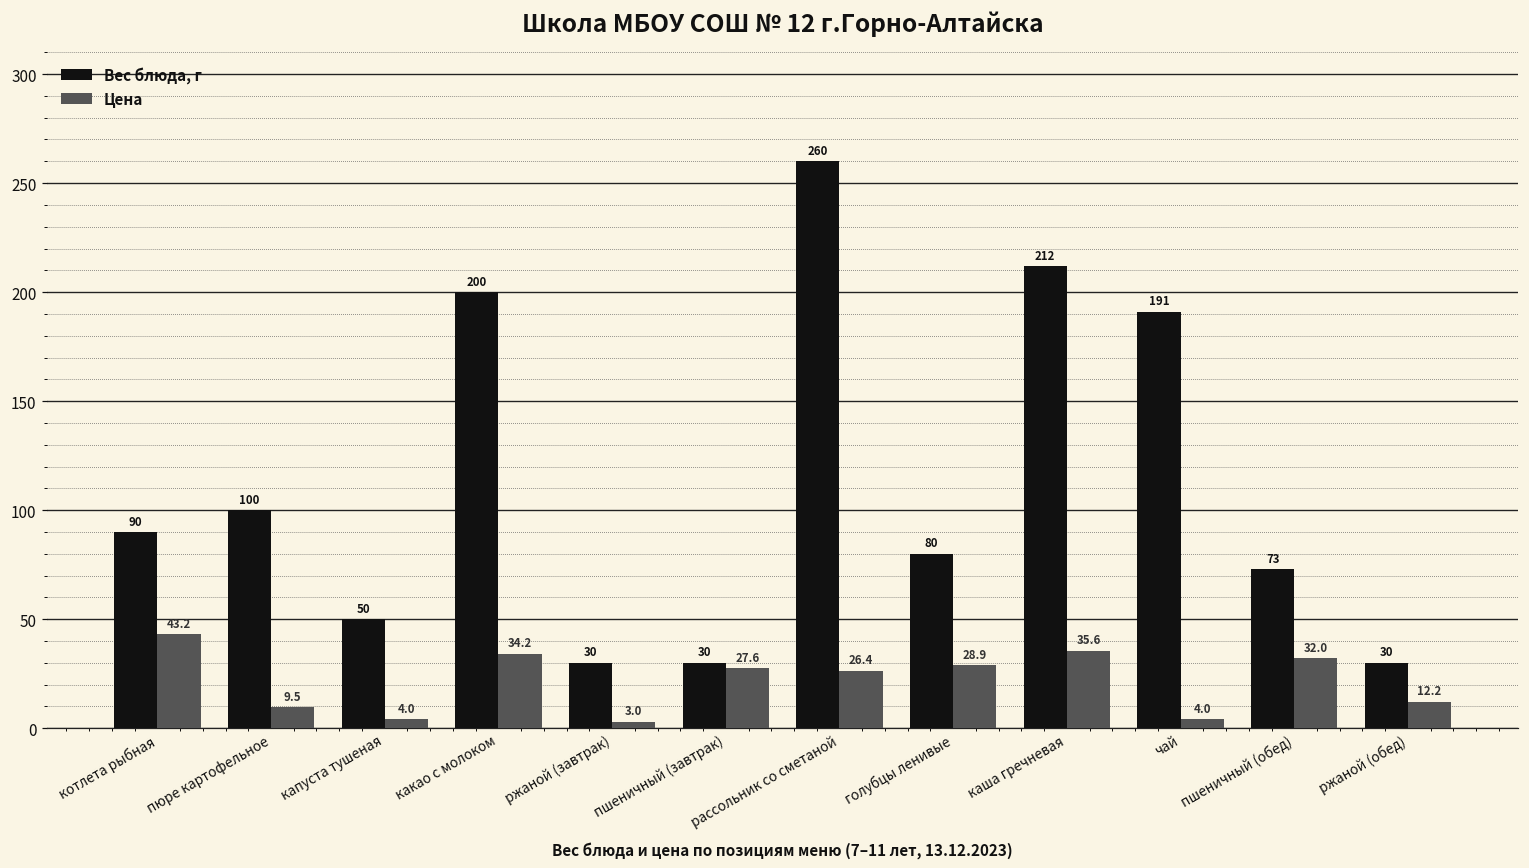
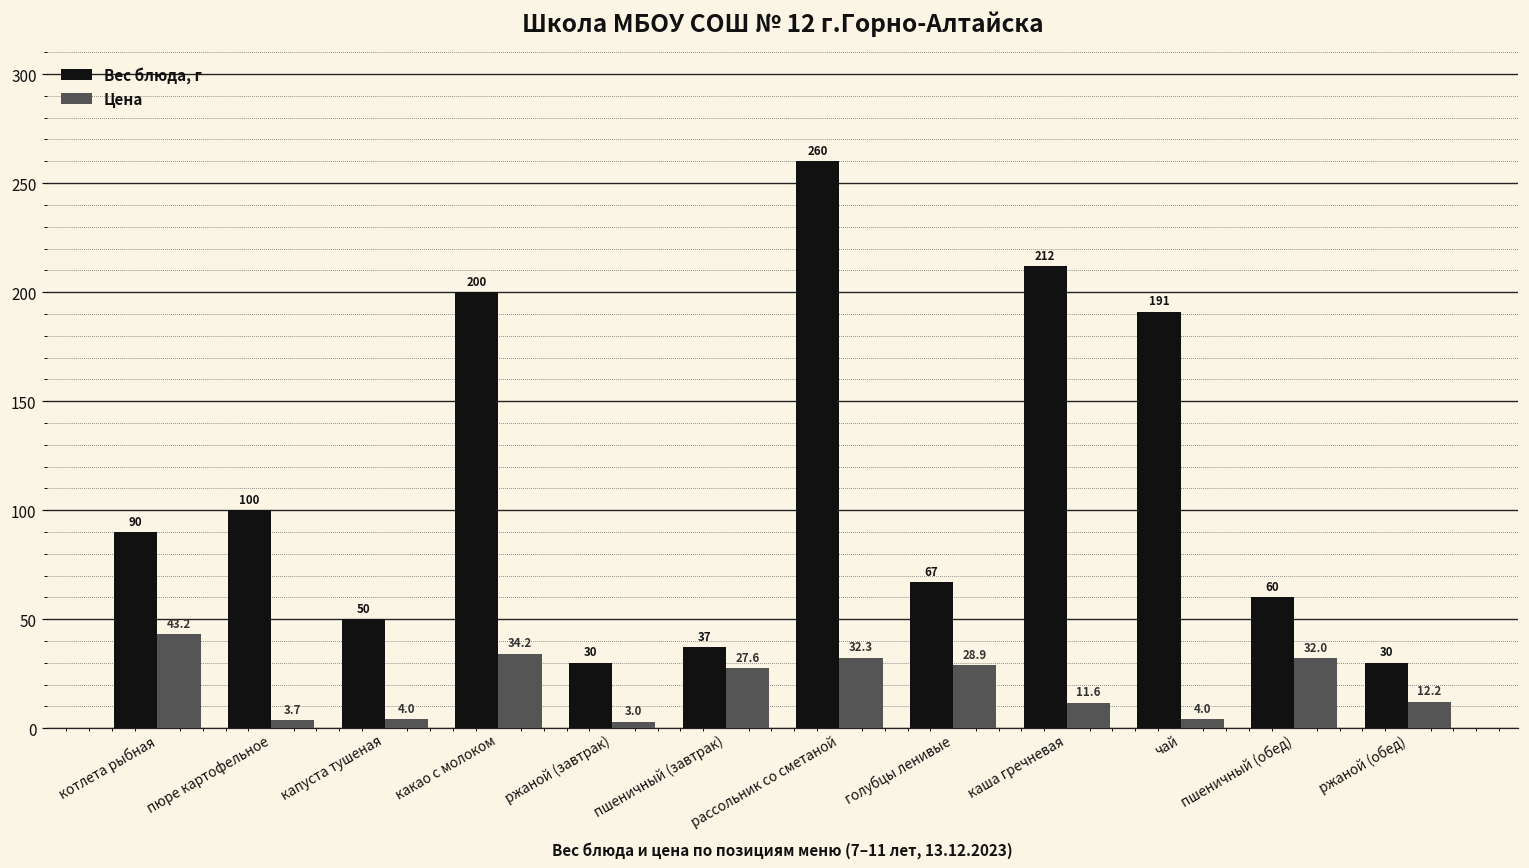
Цена, пюре картофельное: 9.5 -> 3.7
Вес блюда, г, пшеничный (завтрак): 30 -> 37
Цена, рассольник со сметаной: 26.4 -> 32.3
Вес блюда, г, голубцы ленивые: 80 -> 67
Цена, каша гречневая: 35.6 -> 11.6
Вес блюда, г, пшеничный (обед): 73 -> 60
